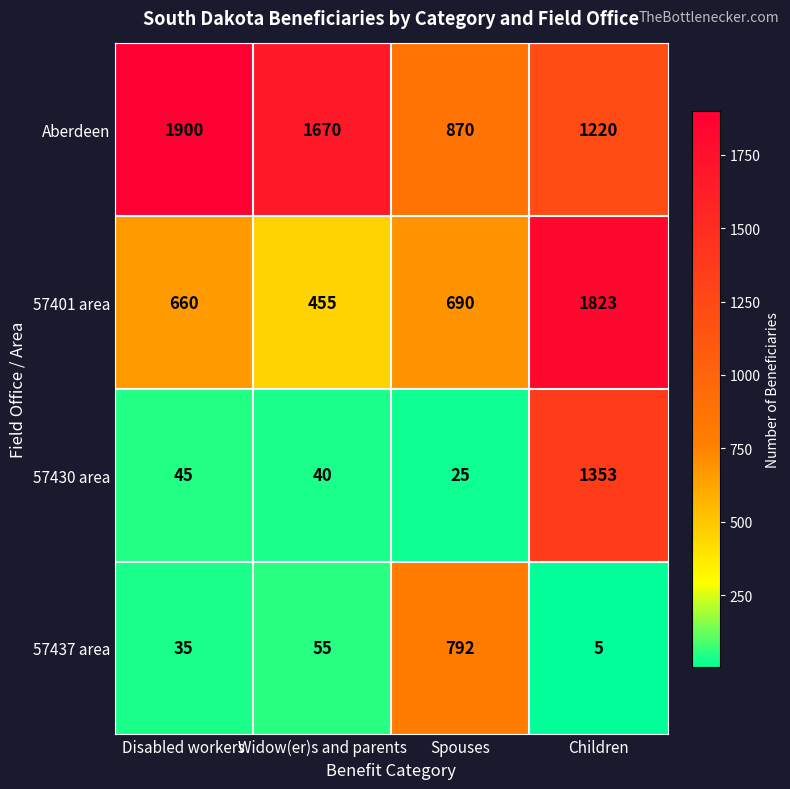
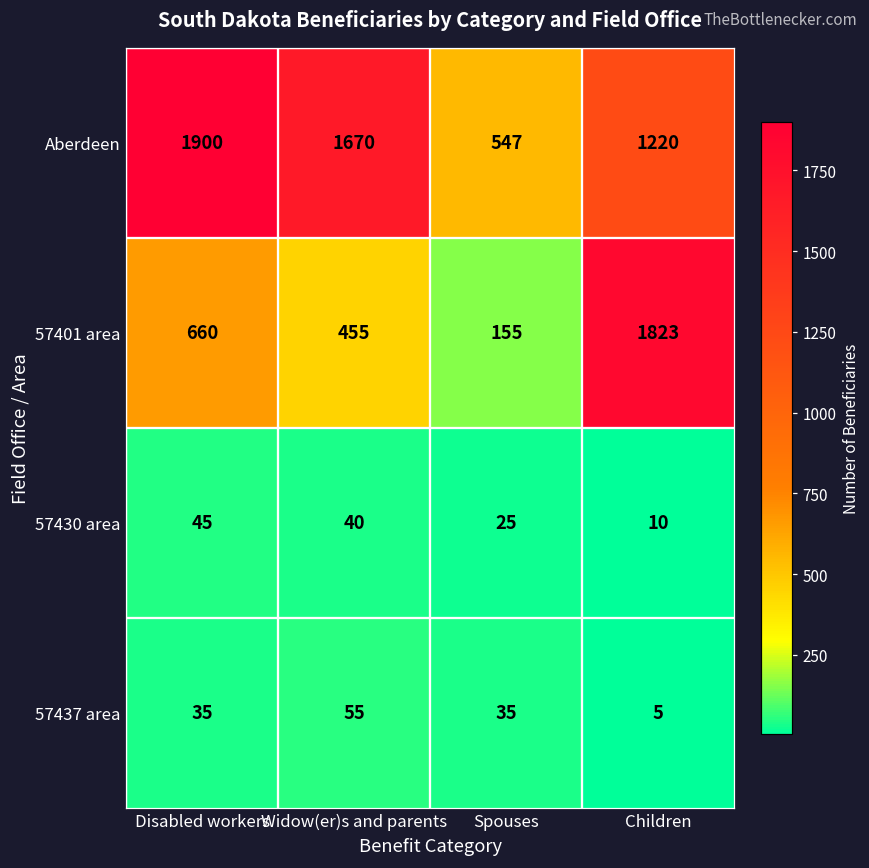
Aberdeen, Spouses: 870 -> 547
57401 area, Spouses: 690 -> 155
57430 area, Children: 1353 -> 10
57437 area, Spouses: 792 -> 35
